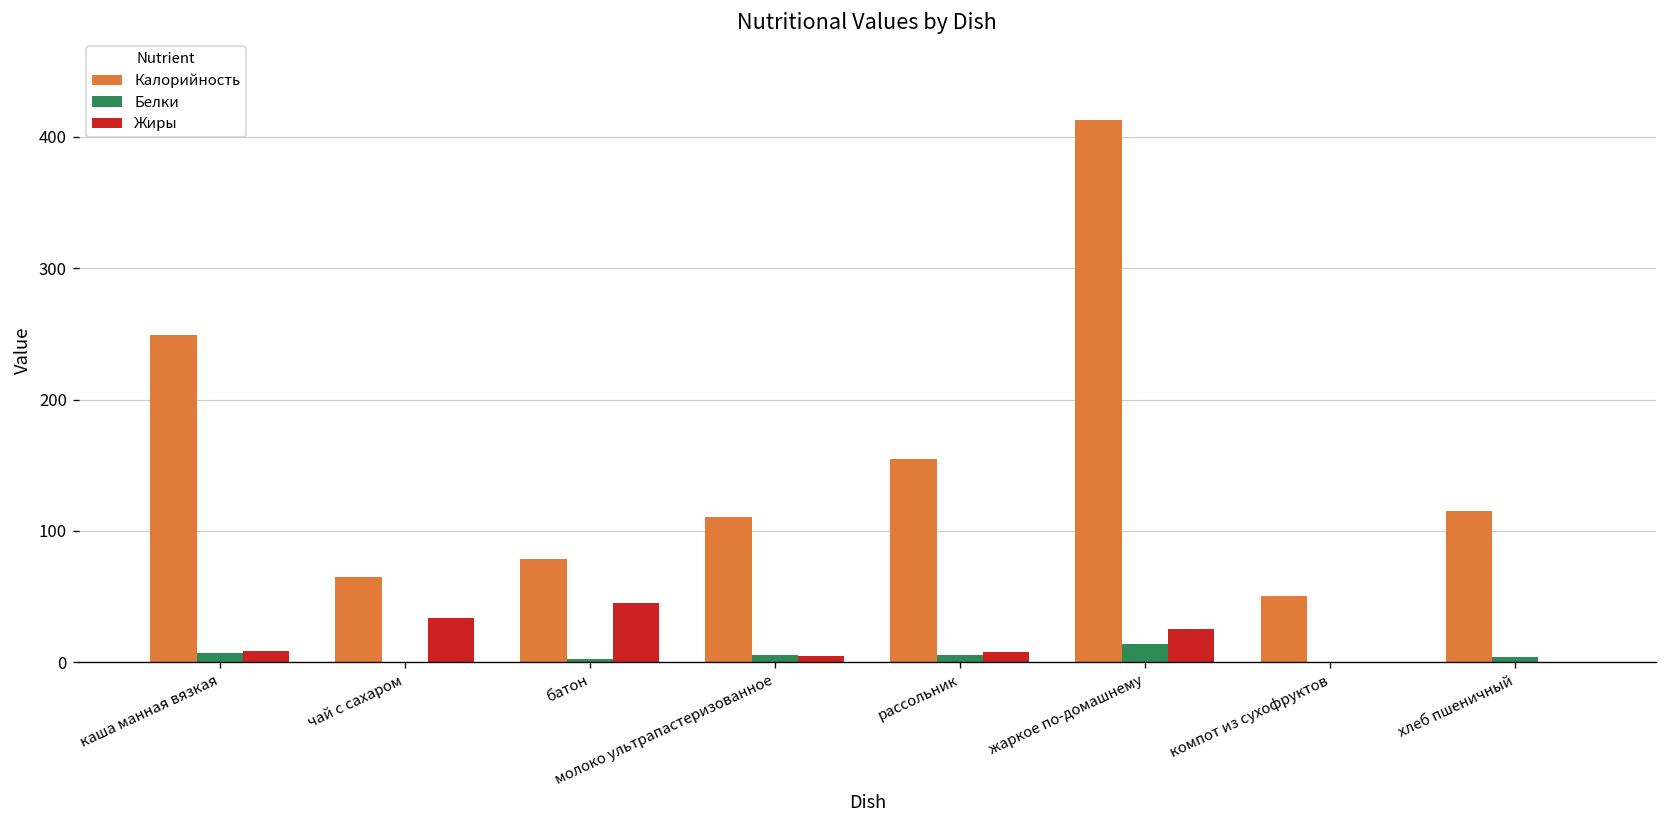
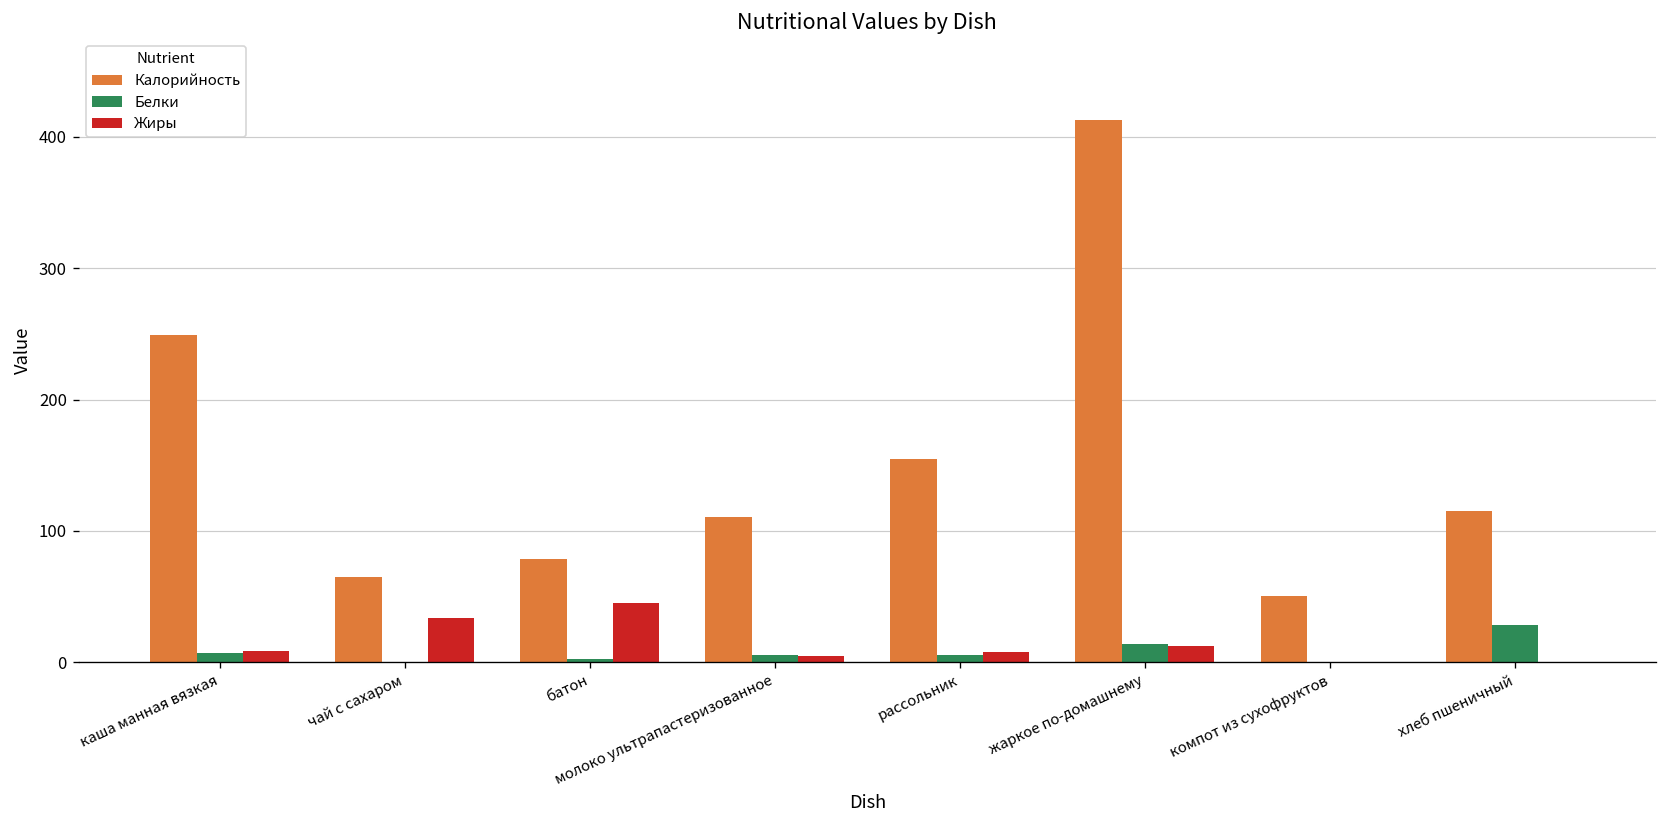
Жиры, жаркое по-домашнему: 26 -> 12
Белки, хлеб пшеничный: 4 -> 29
